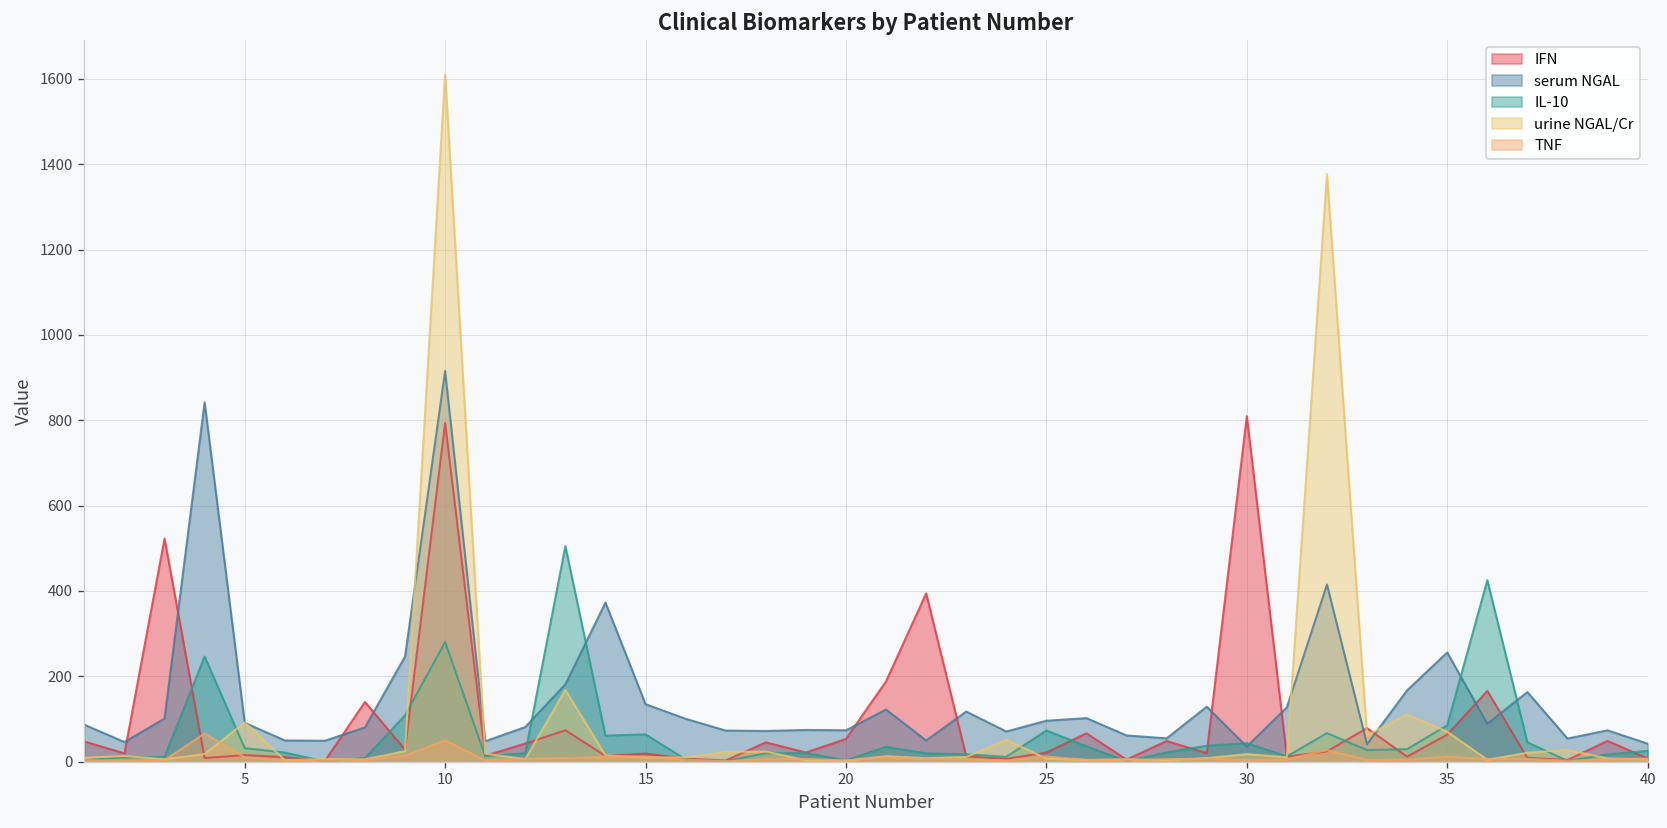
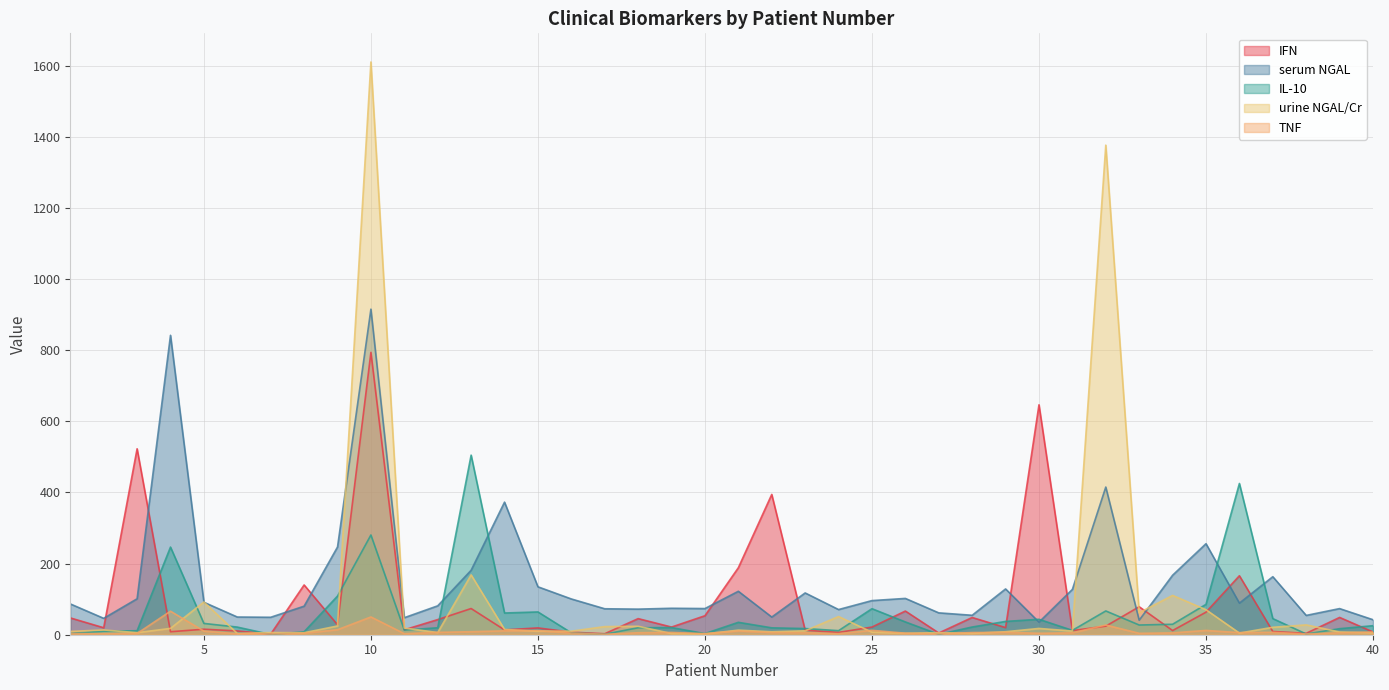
IFN, 30: 810 -> 650
